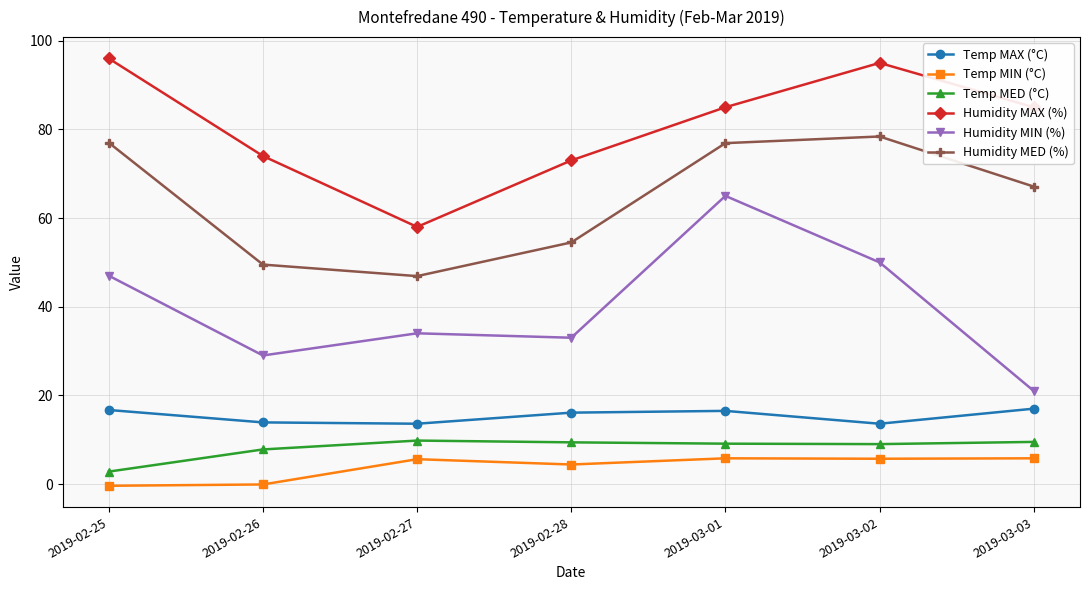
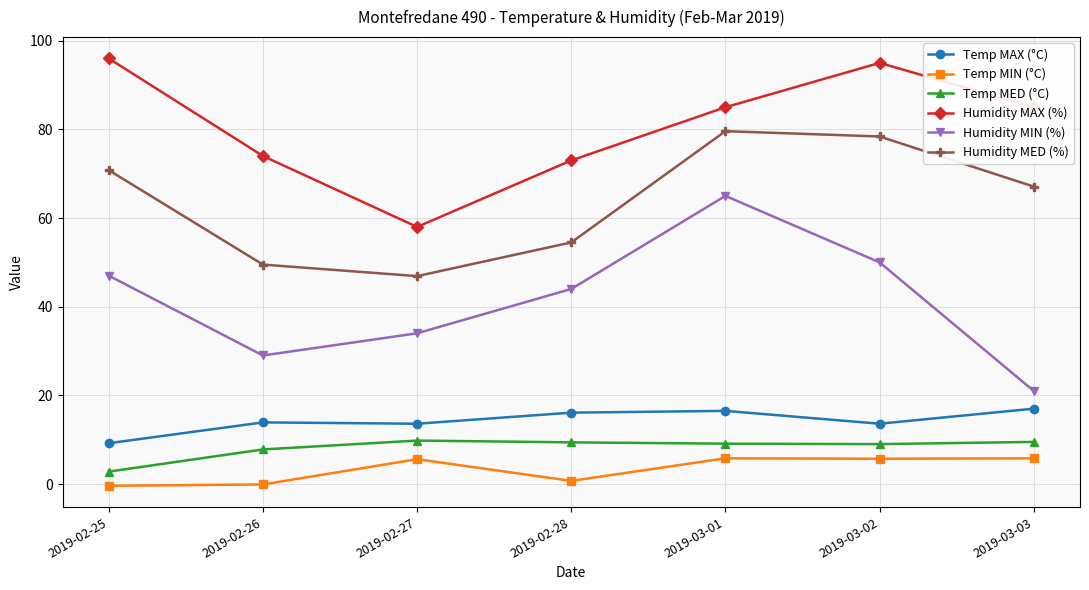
Temp MAX (°C), 2019-02-25: 17 -> 9
Humidity MED (%), 2019-02-25: 77 -> 71
Temp MIN (°C), 2019-02-28: 4 -> 1
Humidity MIN (%), 2019-02-28: 33 -> 44
Humidity MED (%), 2019-03-01: 77 -> 80
